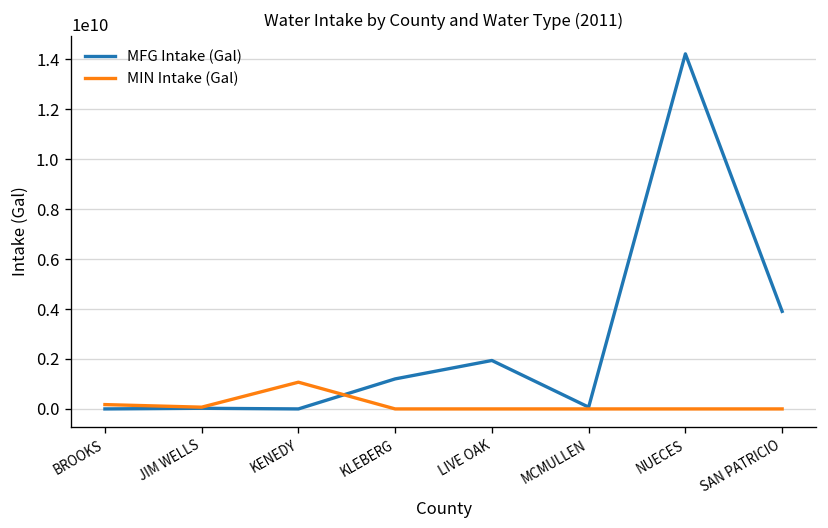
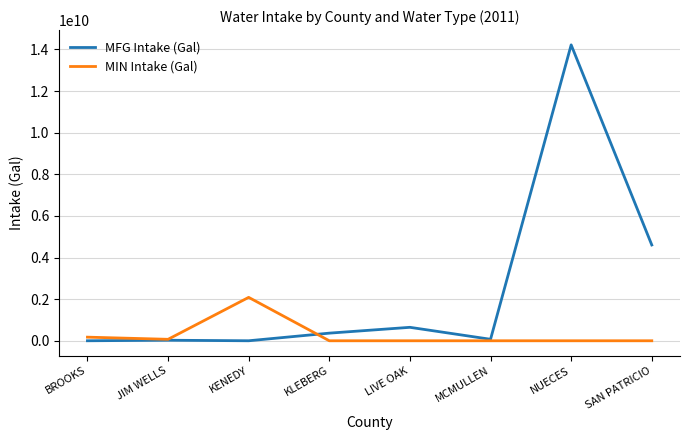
MIN Intake (Gal), KENEDY: 1100000000 -> 2100000000
MFG Intake (Gal), KLEBERG: 1200000000 -> 400000000
MFG Intake (Gal), LIVE OAK: 1900000000 -> 600000000
MFG Intake (Gal), SAN PATRICIO: 3900000000 -> 4600000000
